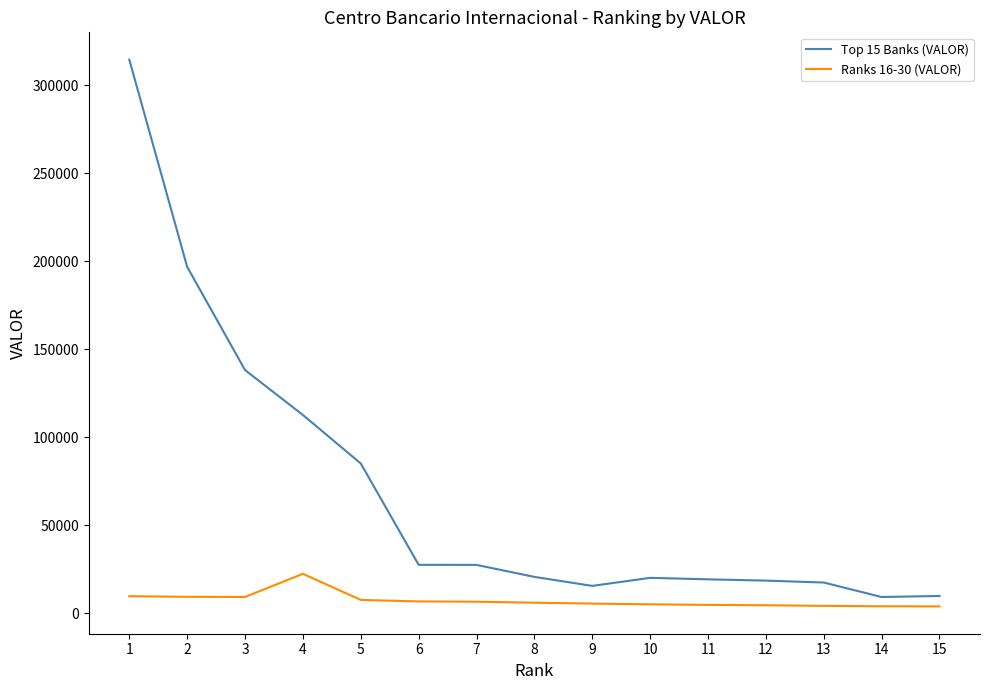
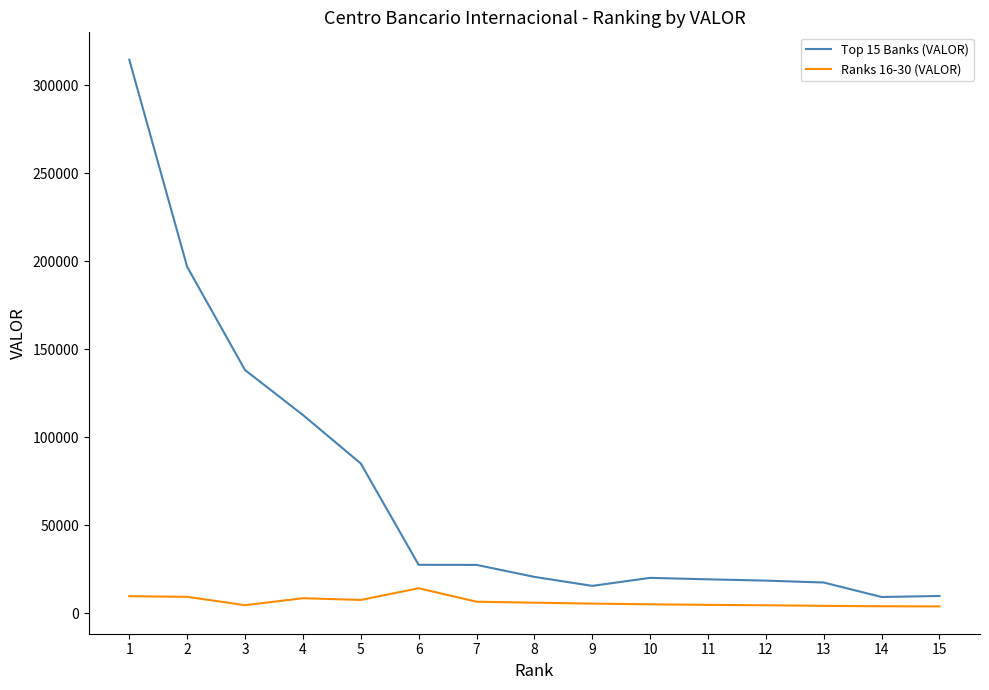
Ranks 16-30 (VALOR), 3: 9000 -> 5000
Ranks 16-30 (VALOR), 4: 22000 -> 8000
Ranks 16-30 (VALOR), 6: 7000 -> 14000
